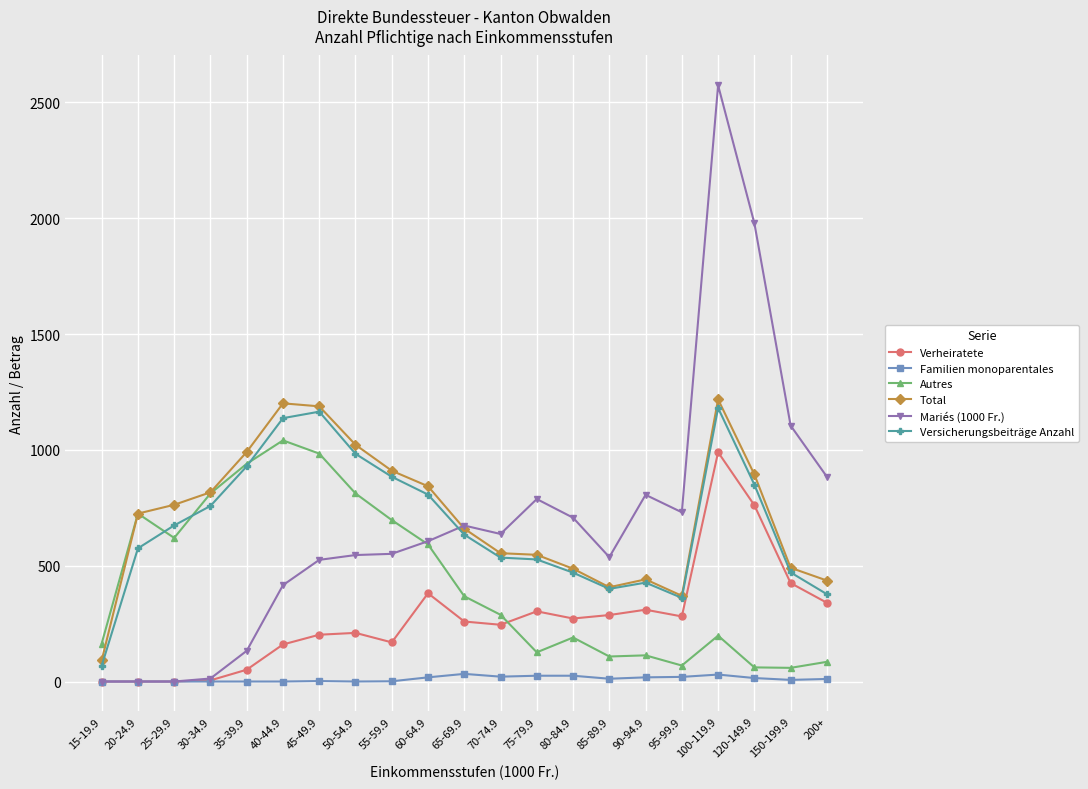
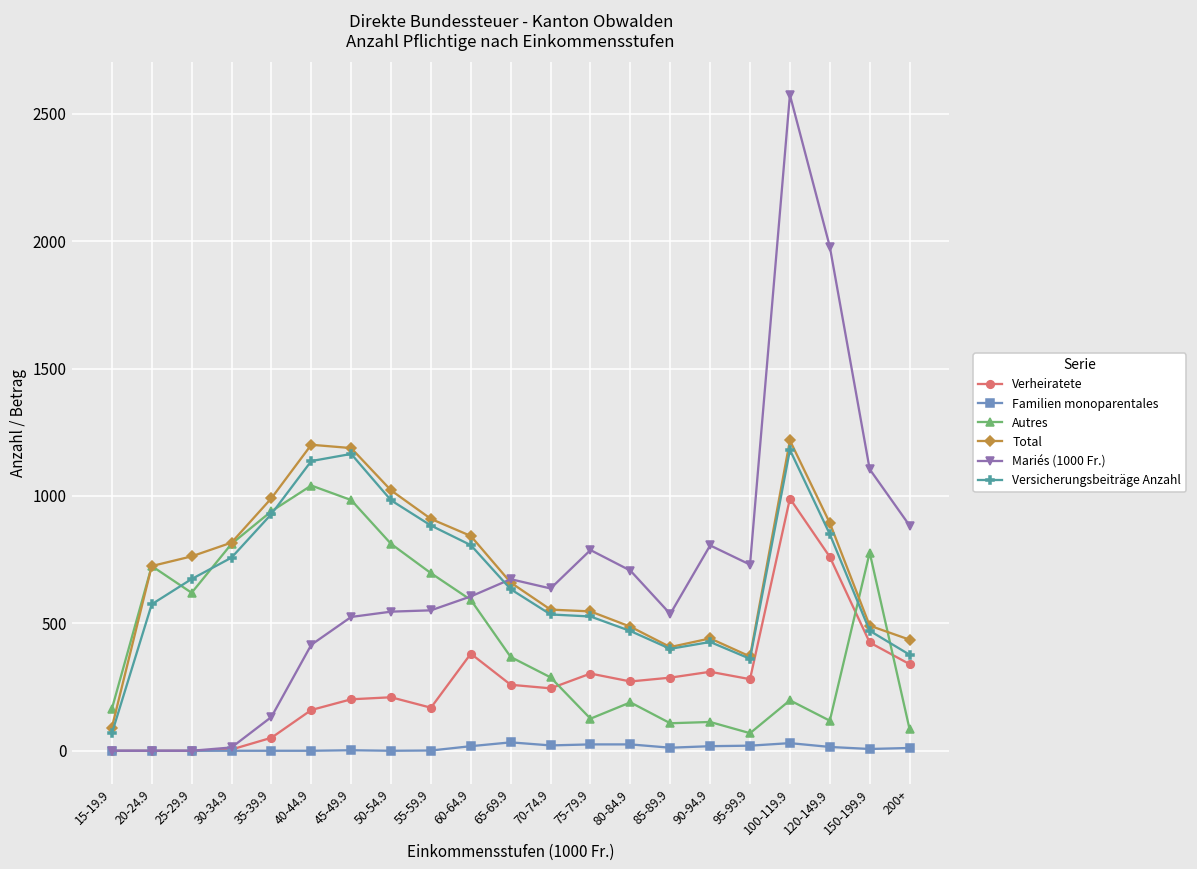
Autres, 120-149.9: 60 -> 120
Autres, 150-199.9: 60 -> 780
